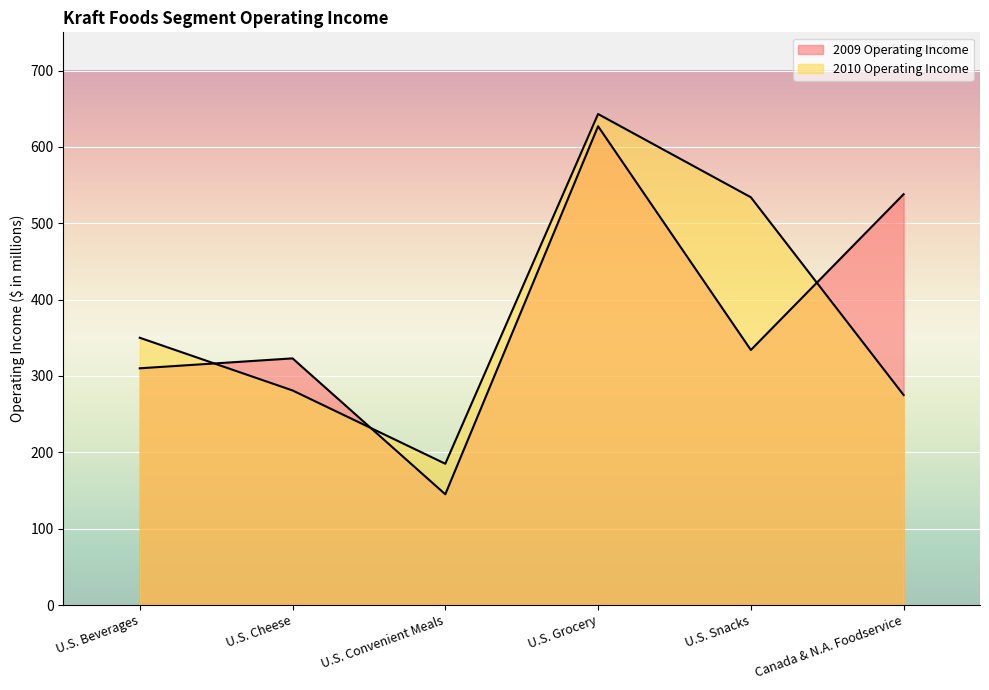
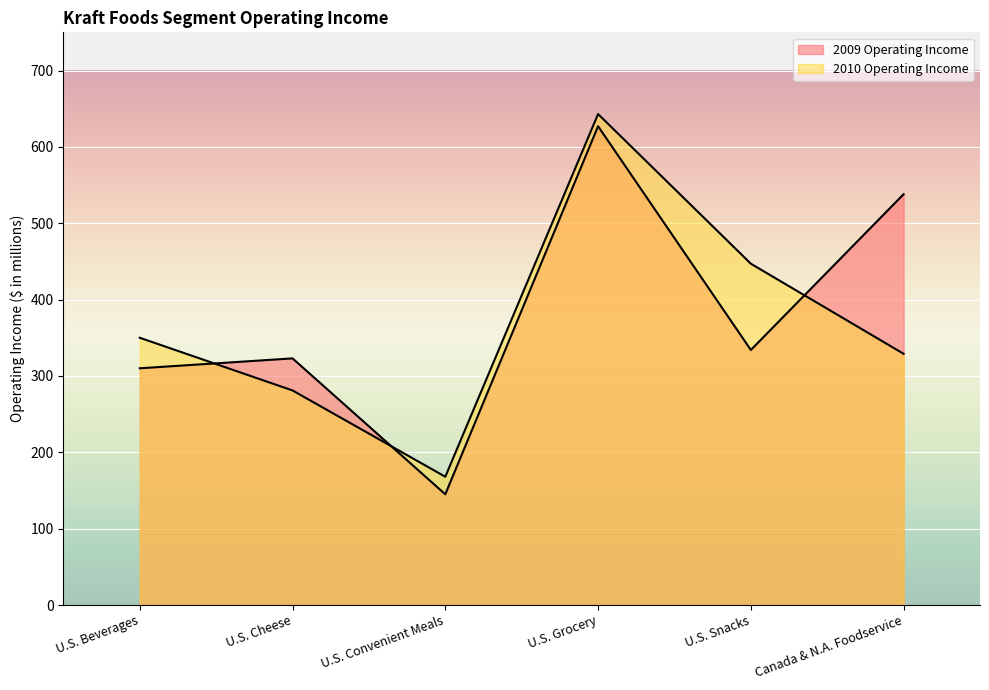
2010 Operating Income, U.S. Convenient Meals: 190 -> 170
2010 Operating Income, U.S. Snacks: 530 -> 450
2010 Operating Income, Canada & N.A. Foodservice: 280 -> 330
